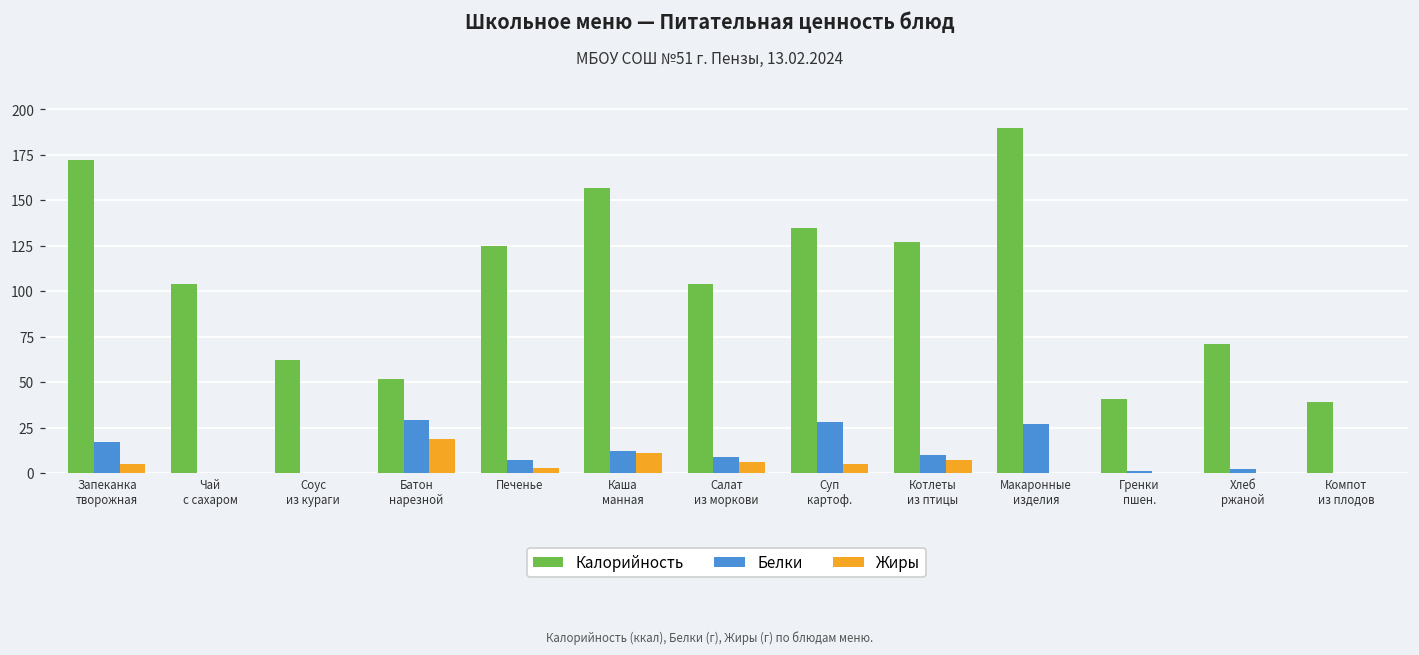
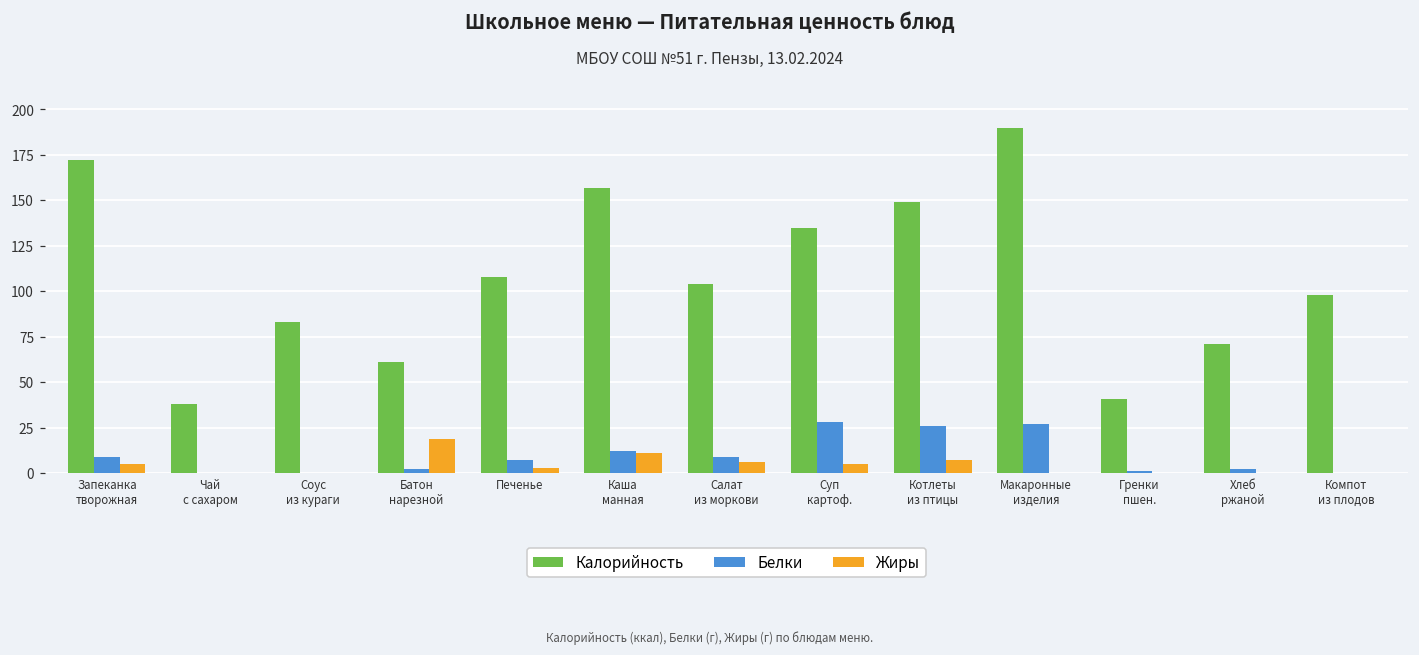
Белки, Запеканка творожная: 17 -> 9
Калорийность, Чай с сахаром: 104 -> 38
Калорийность, Соус из кураги: 62 -> 83
Калорийность, Батон нарезной: 52 -> 61
Белки, Батон нарезной: 29 -> 2
Калорийность, Печенье: 125 -> 108
Калорийность, Котлеты из птицы: 127 -> 149
Белки, Котлеты из птицы: 10 -> 26
Калорийность, Компот из плодов: 39 -> 98
